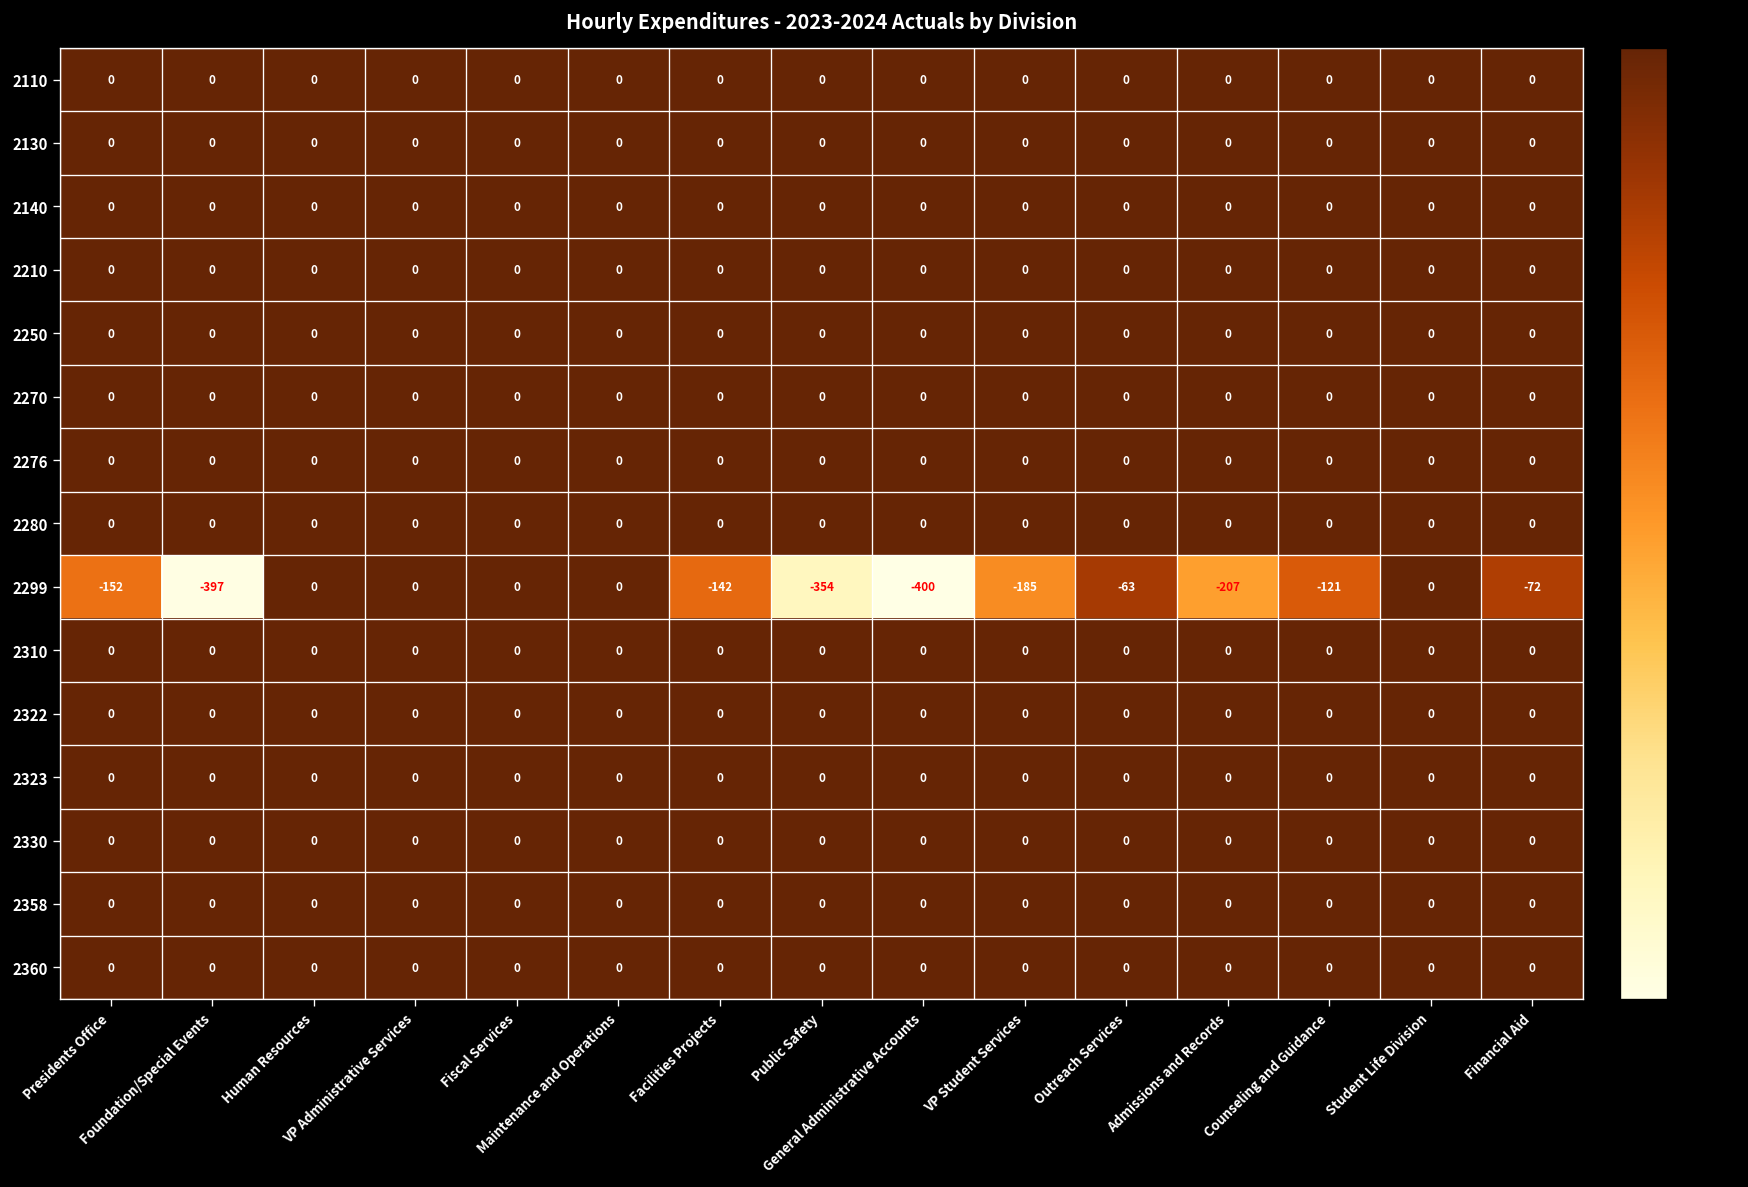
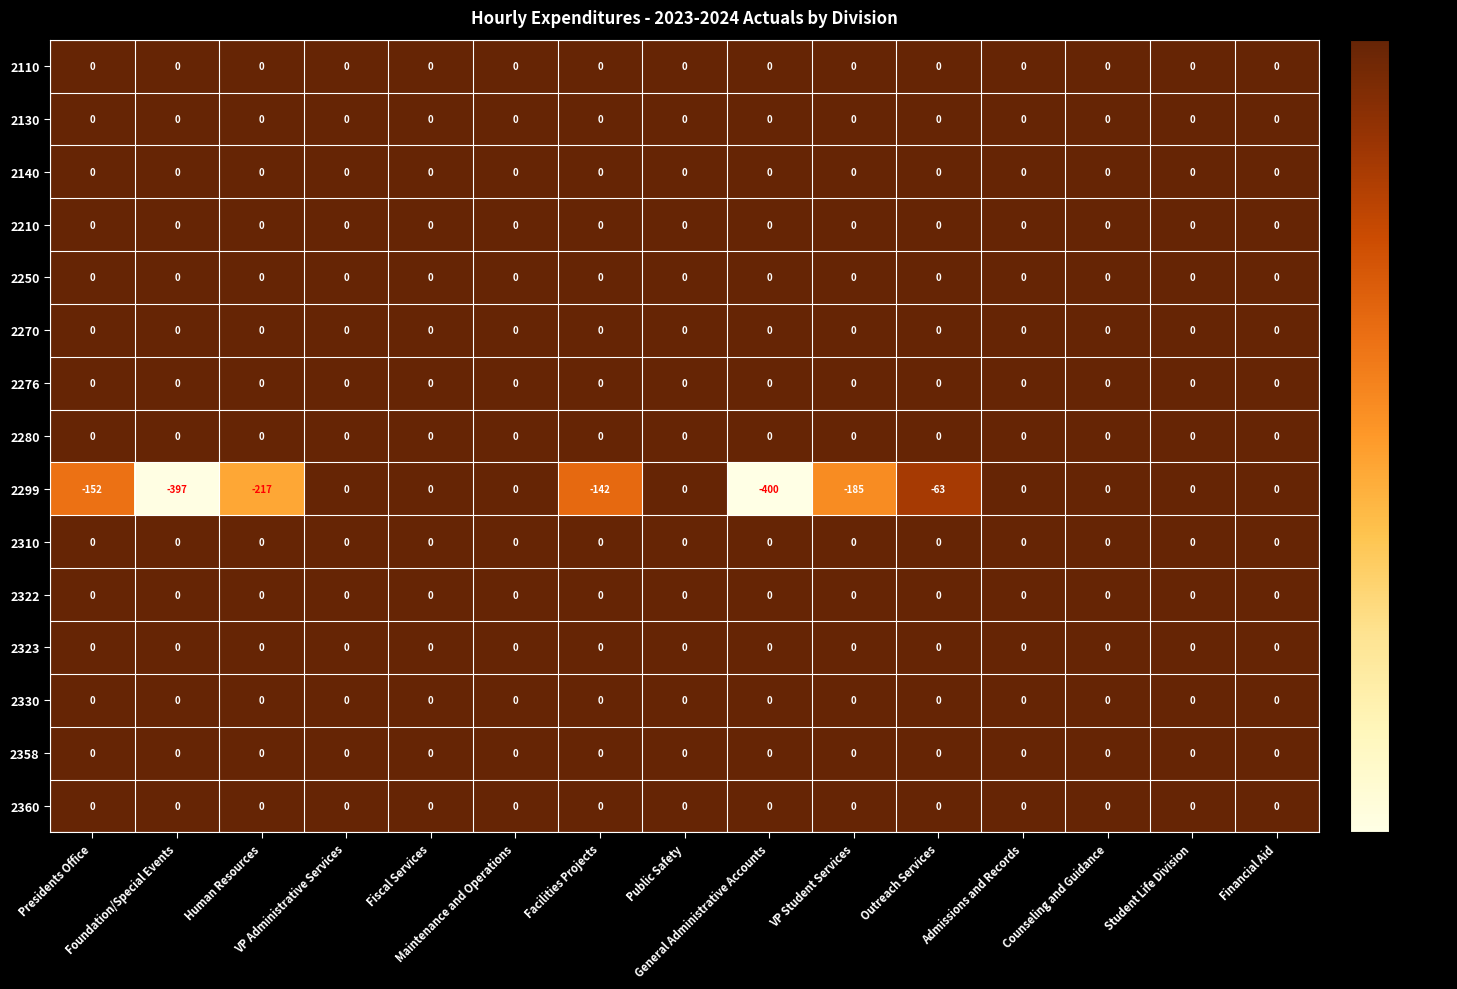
2299, Human Resources: 0 -> -217
2299, Public Safety: -354 -> 0
2299, Admissions and Records: -207 -> 0
2299, Counseling and Guidance: -121 -> 0
2299, Financial Aid: -72 -> 0
